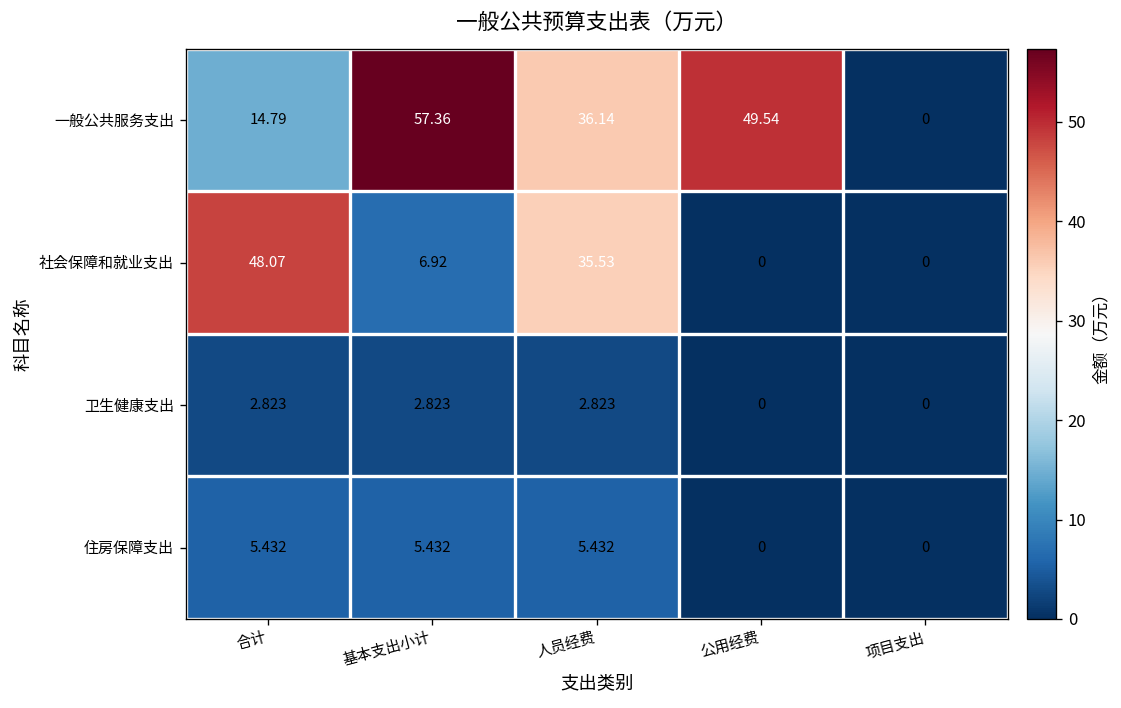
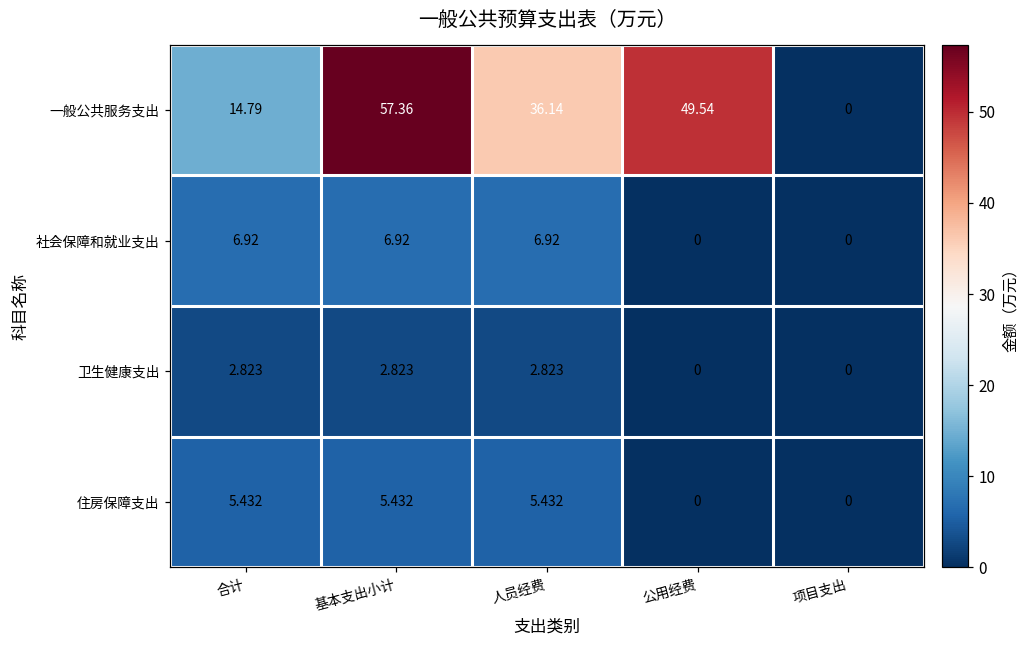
社会保障和就业支出, 合计: 48.07 -> 6.92
社会保障和就业支出, 人员经费: 35.53 -> 6.92
